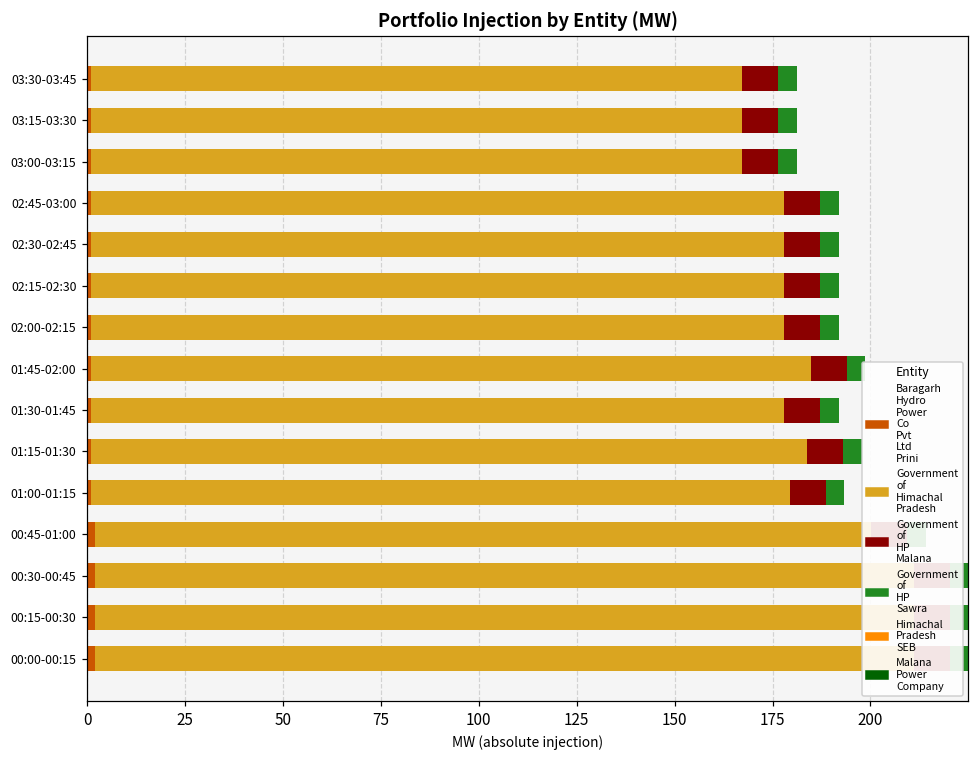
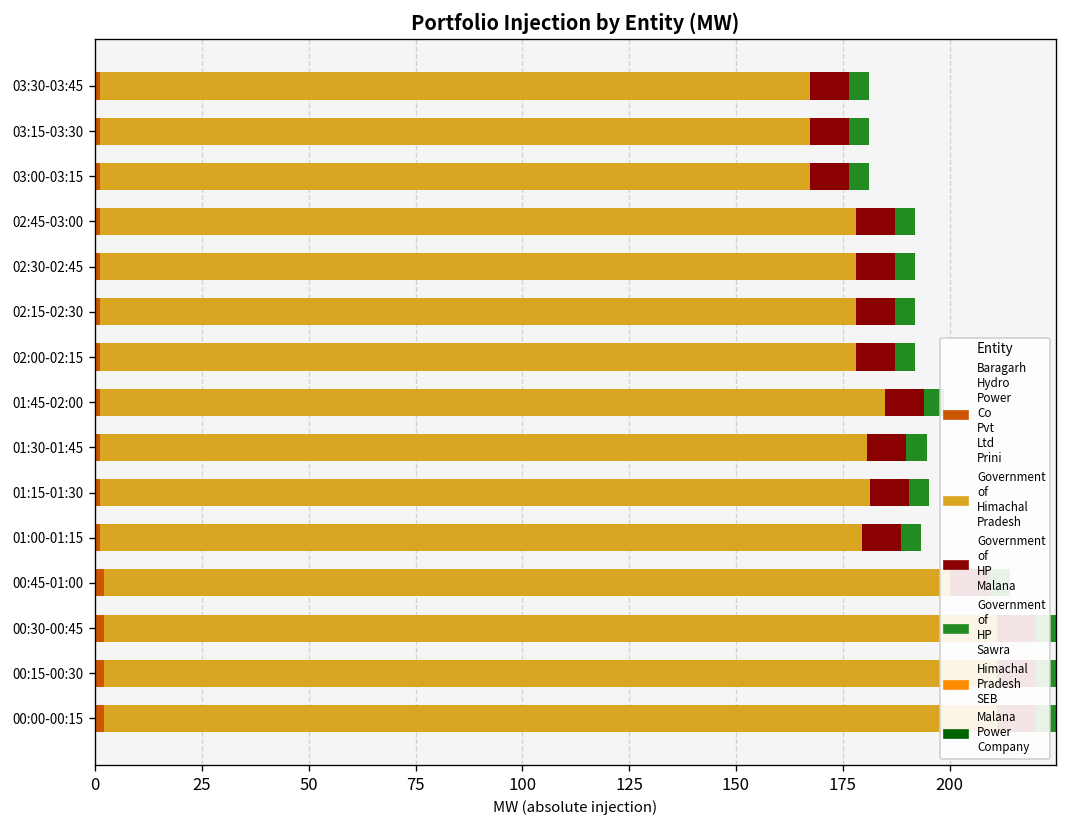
Government of Himachal Pradesh, 01:30-01:45: 177 -> 180
Government of Himachal Pradesh, 01:15-01:30: 183 -> 180
